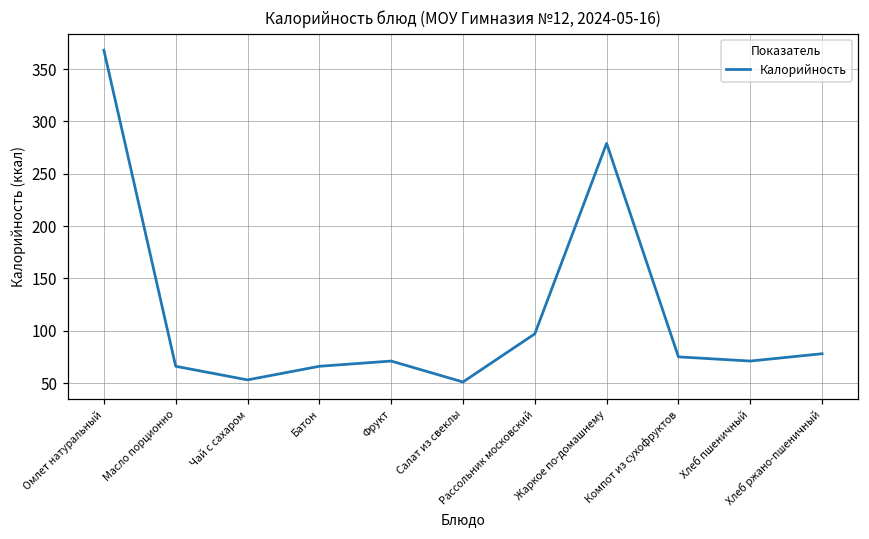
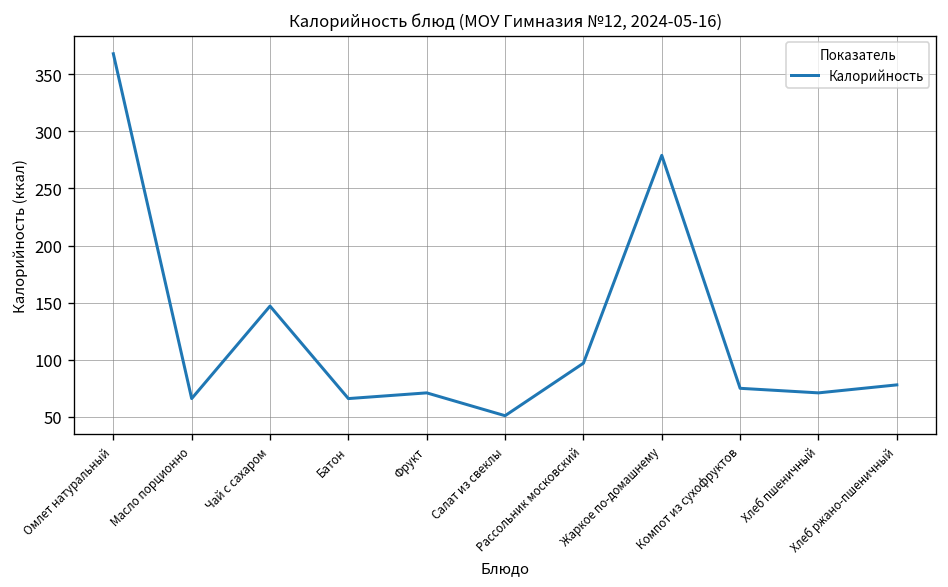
Чай с сахаром: 50 -> 150
